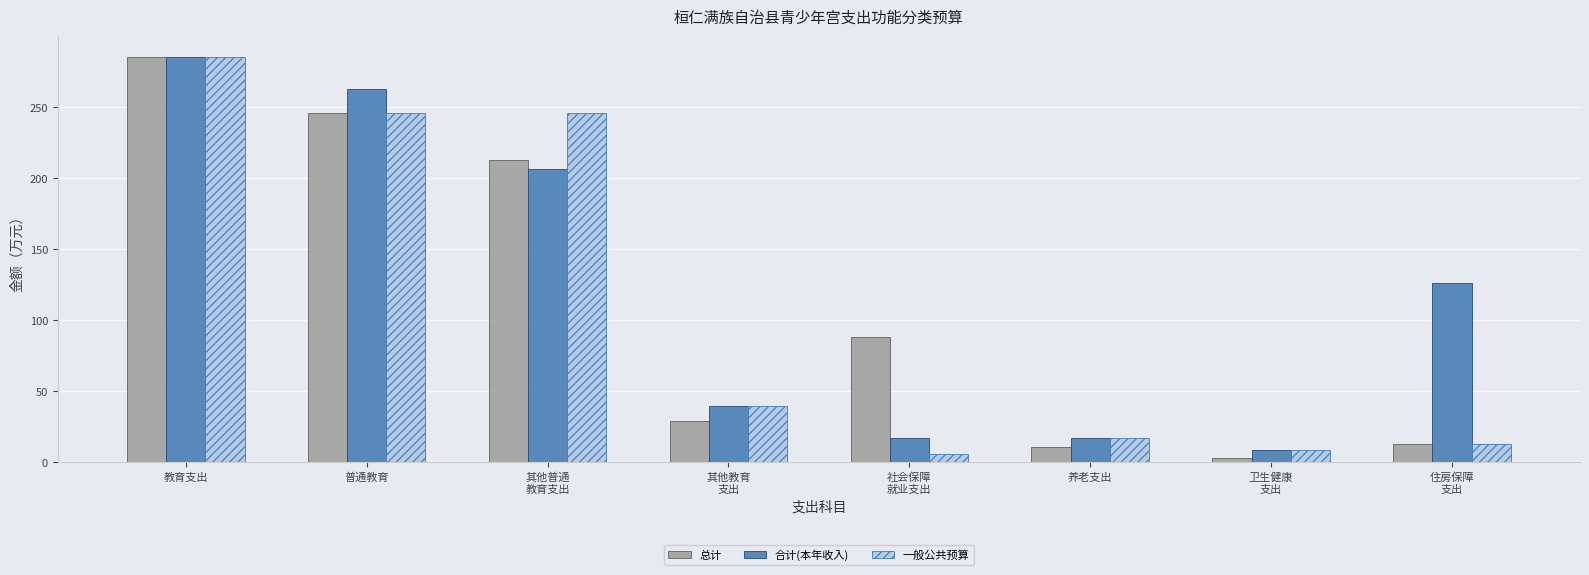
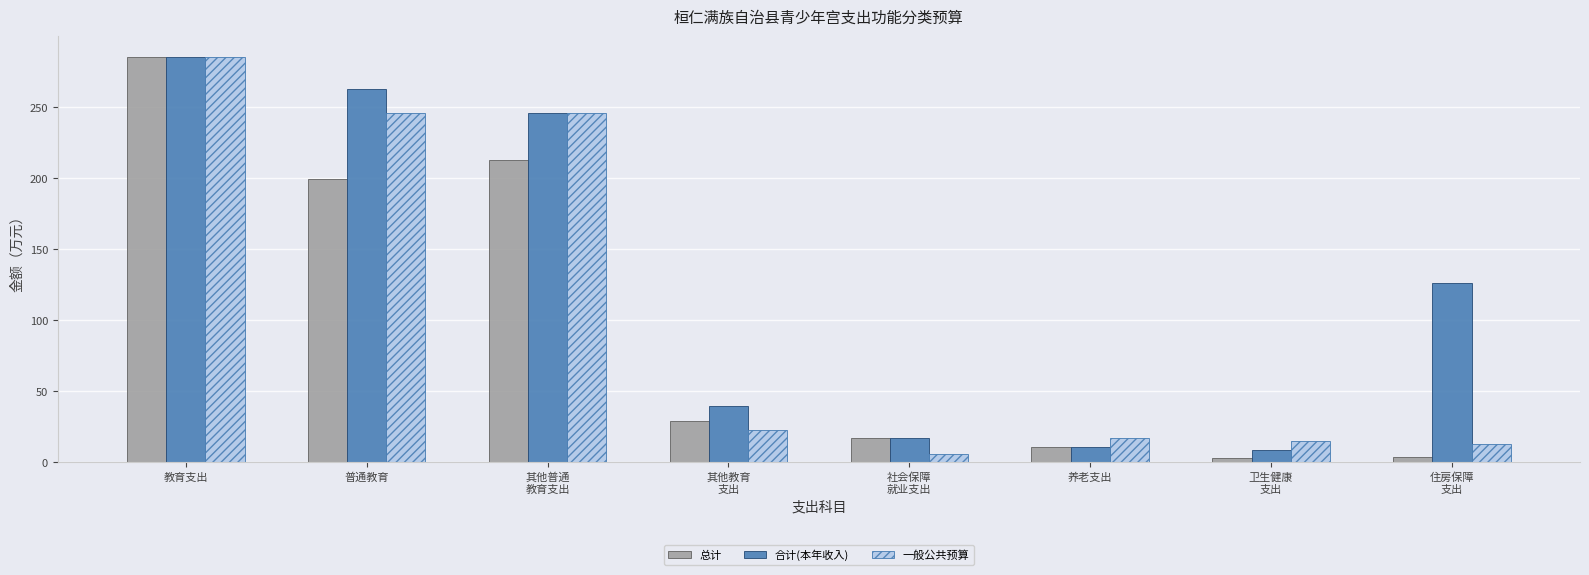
总计, 普通教育: 245 -> 200
合计(本年收入), 其他普通 教育支出: 206 -> 245
一般公共预算, 其他教育 支出: 40 -> 23
总计, 社会保障 就业支出: 89 -> 17
合计(本年收入), 养老支出: 17 -> 11
一般公共预算, 卫生健康 支出: 9 -> 15
总计, 住房保障 支出: 13 -> 4
